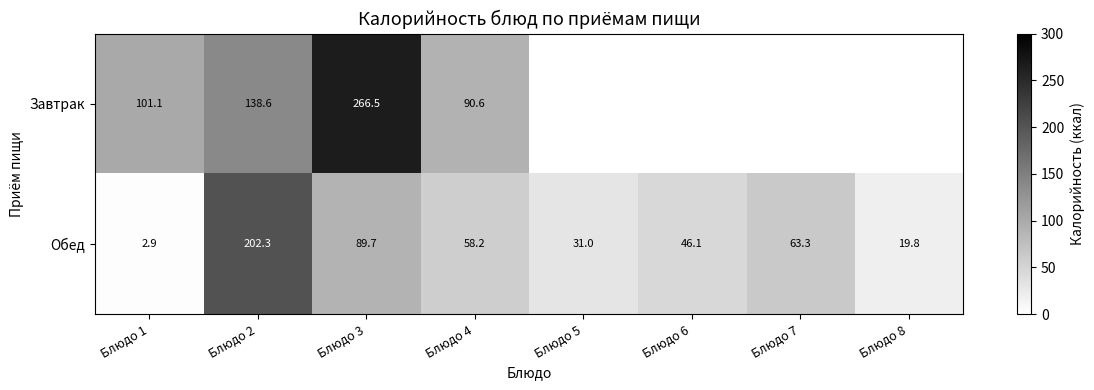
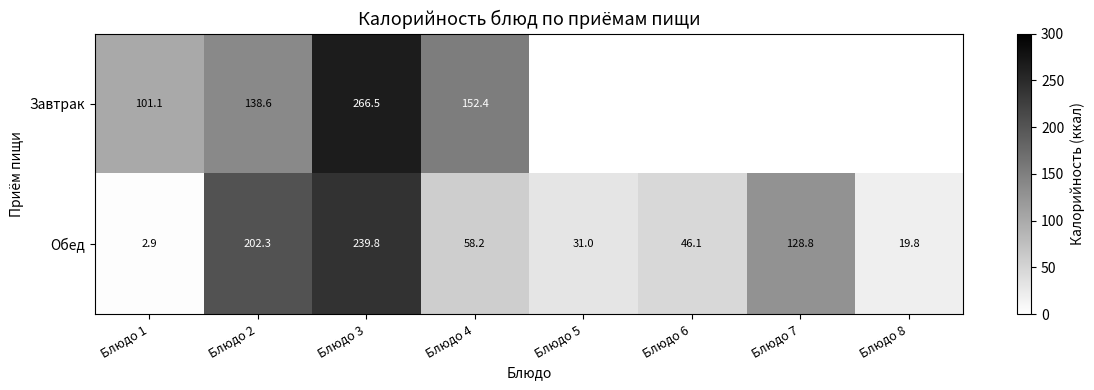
Завтрак, Блюдо 4: 90.6 -> 152.4
Обед, Блюдо 3: 89.7 -> 239.8
Обед, Блюдо 7: 63.3 -> 128.8
